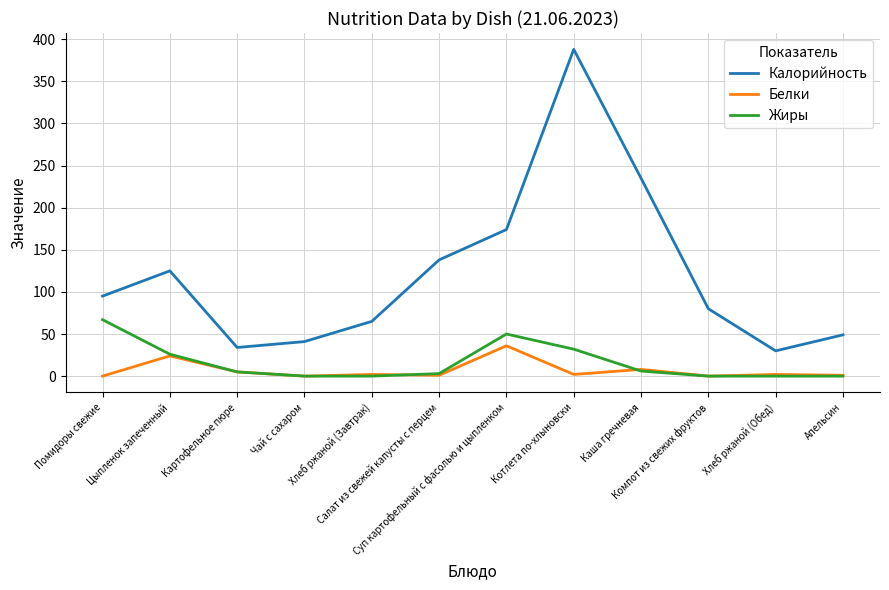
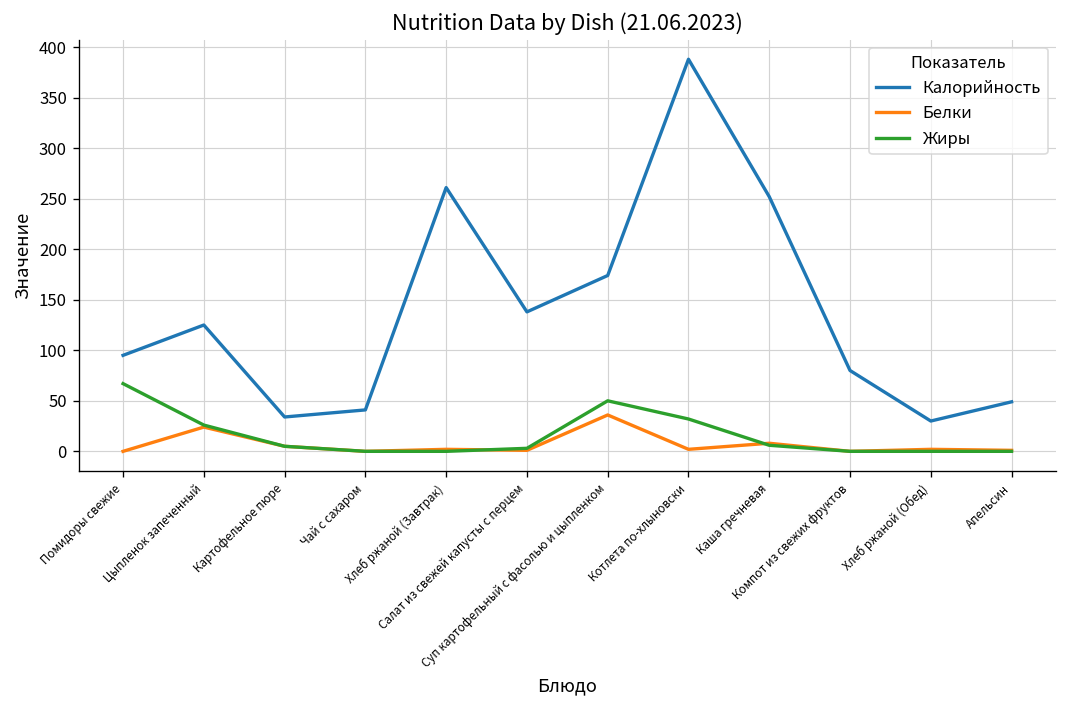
Калорийность, Хлеб ржаной (Завтрак): 70 -> 260
Калорийность, Каша гречневая: 240 -> 250
